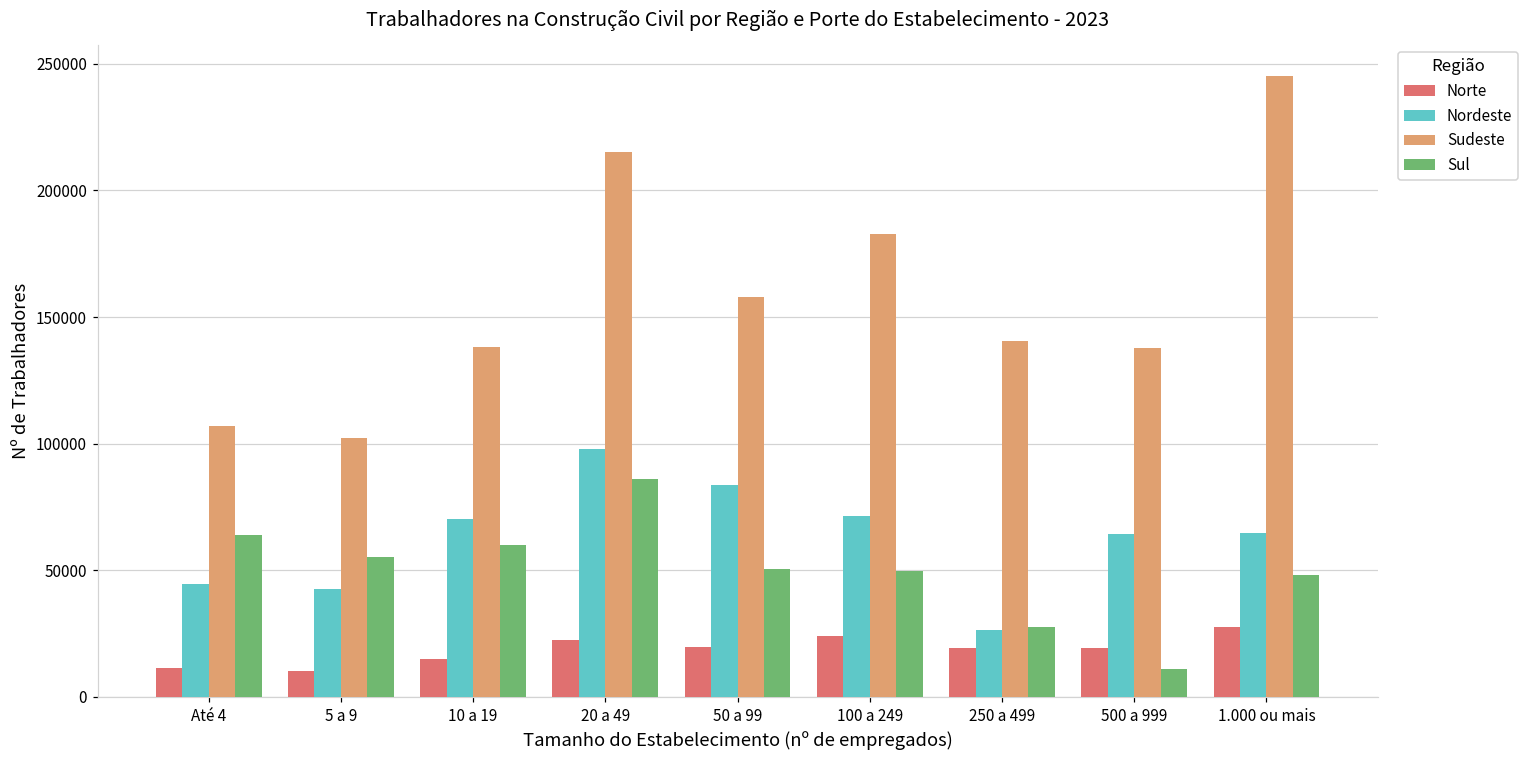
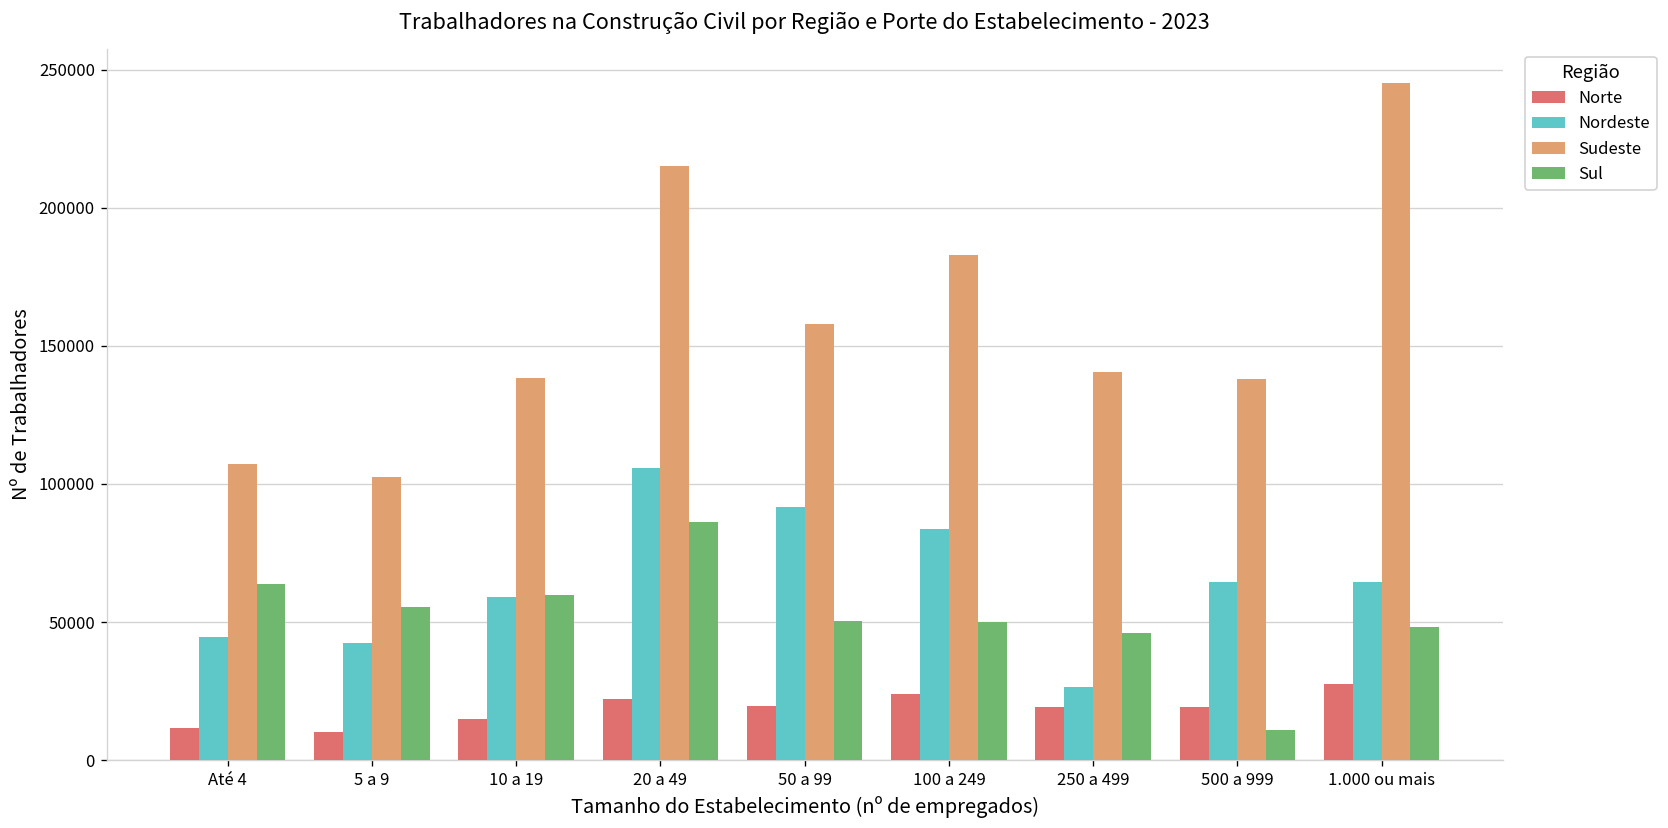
Nordeste, 10 a 19: 70000 -> 59000
Nordeste, 20 a 49: 98000 -> 106000
Nordeste, 50 a 99: 84000 -> 92000
Nordeste, 100 a 249: 72000 -> 84000
Sul, 250 a 499: 28000 -> 46000
